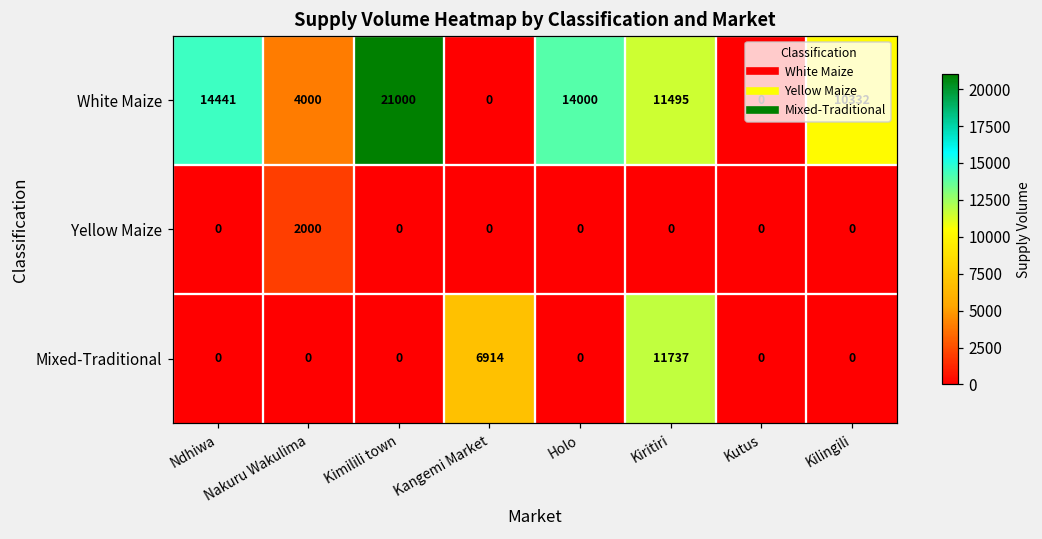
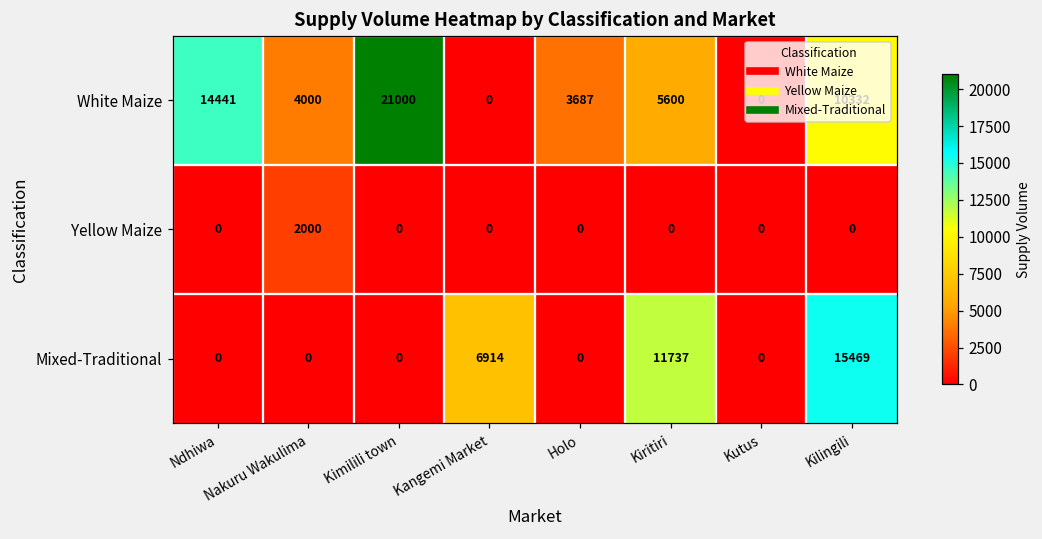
White Maize, Holo: 14000 -> 3687
White Maize, Kiritiri: 11495 -> 5600
Mixed-Traditional, Kilingili: 0 -> 15469
